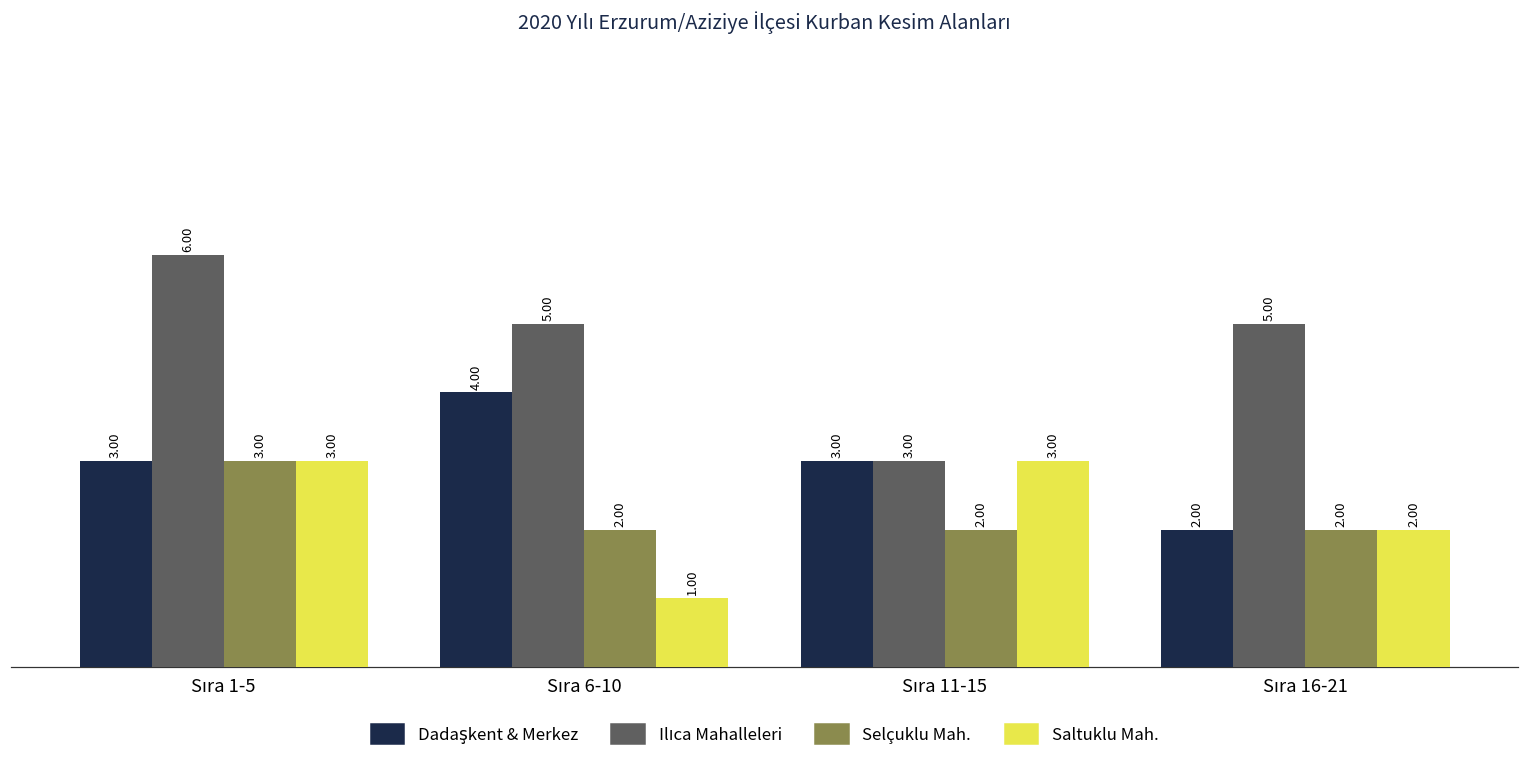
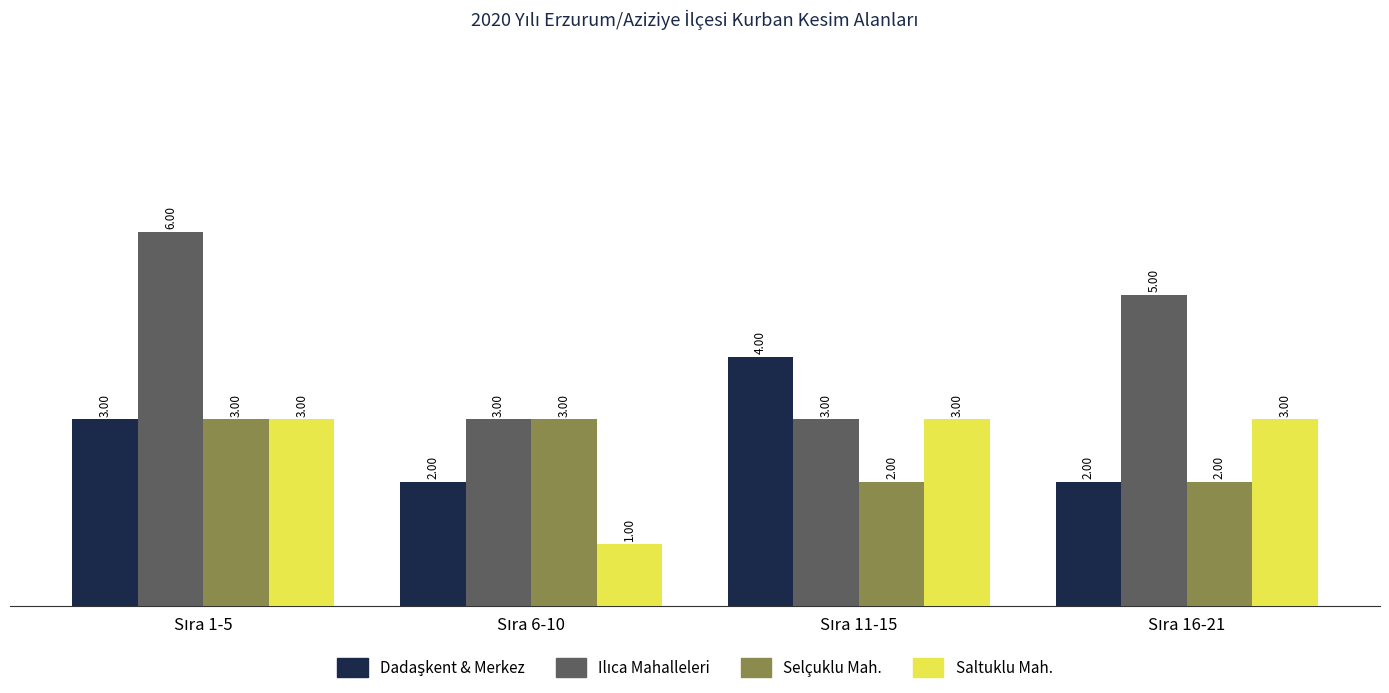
Dadaşkent & Merkez, Sıra 6-10: 4.00 -> 2.00
Ilıca Mahalleleri, Sıra 6-10: 5.00 -> 3.00
Selçuklu Mah., Sıra 6-10: 2.00 -> 3.00
Dadaşkent & Merkez, Sıra 11-15: 3.00 -> 4.00
Saltuklu Mah., Sıra 16-21: 2.00 -> 3.00
